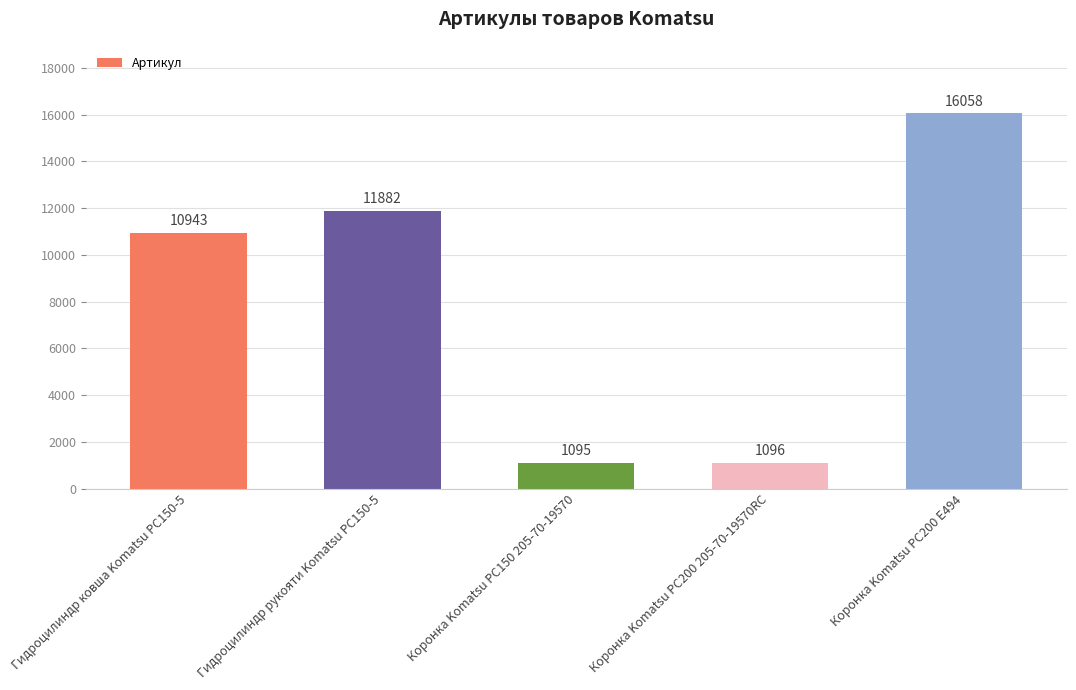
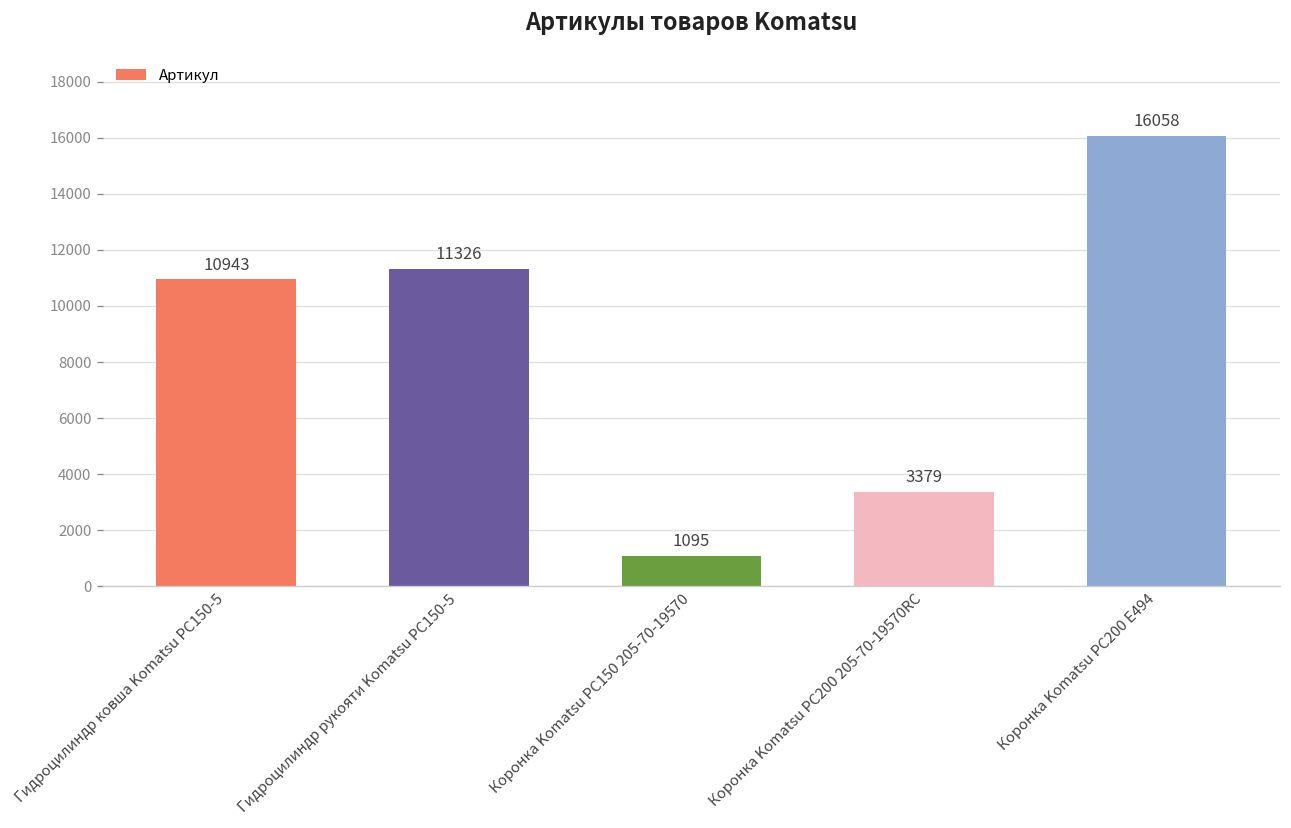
Гидроцилиндр рукояти Komatsu PC150-5: 11882 -> 11326
Коронка Komatsu PC200 205-70-19570RC: 1096 -> 3379
